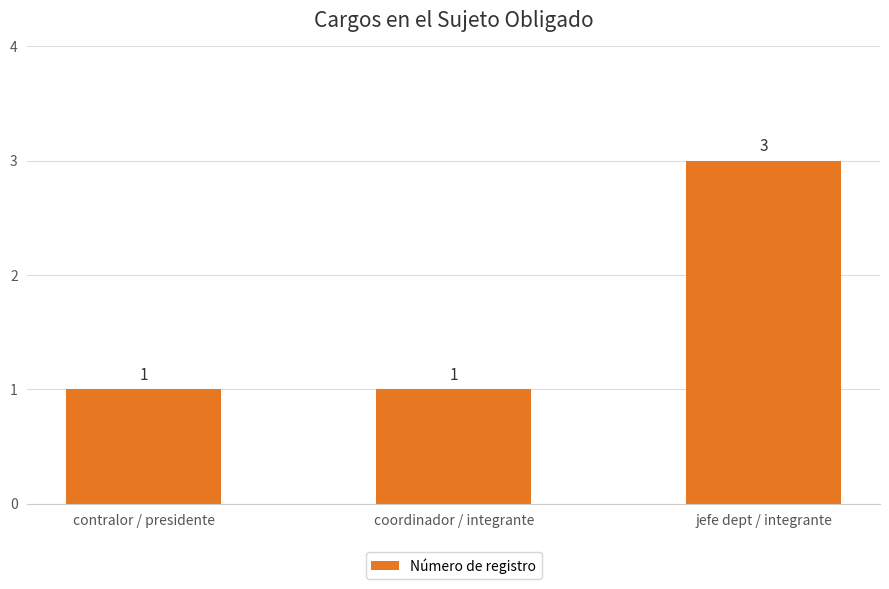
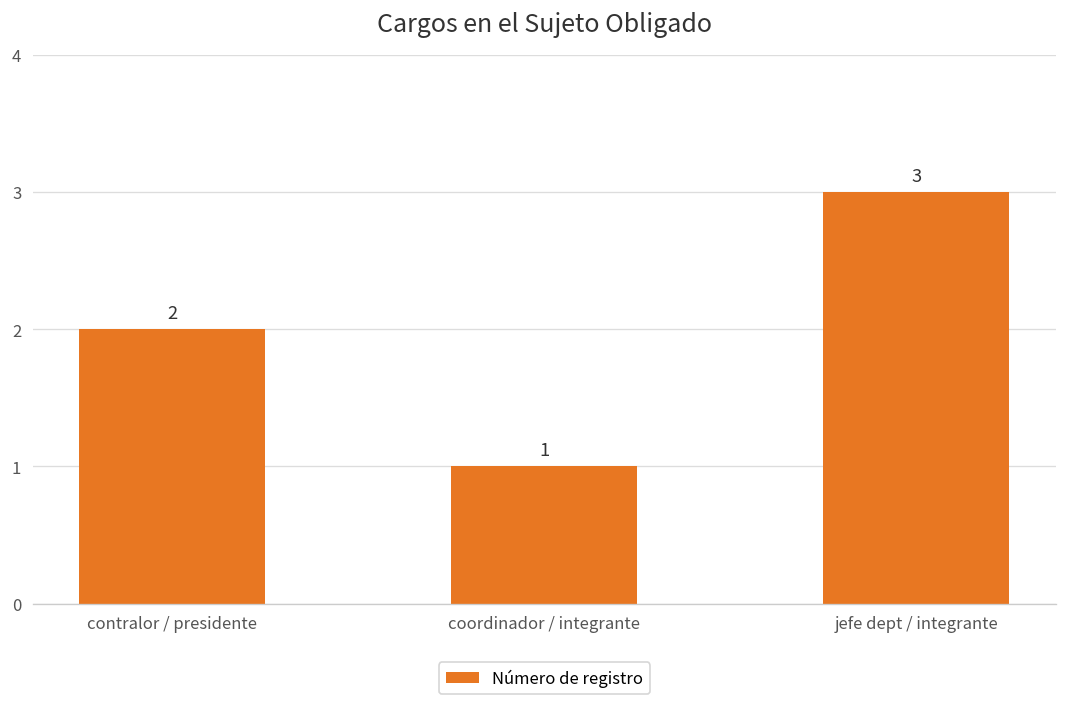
contralor / presidente: 1 -> 2
